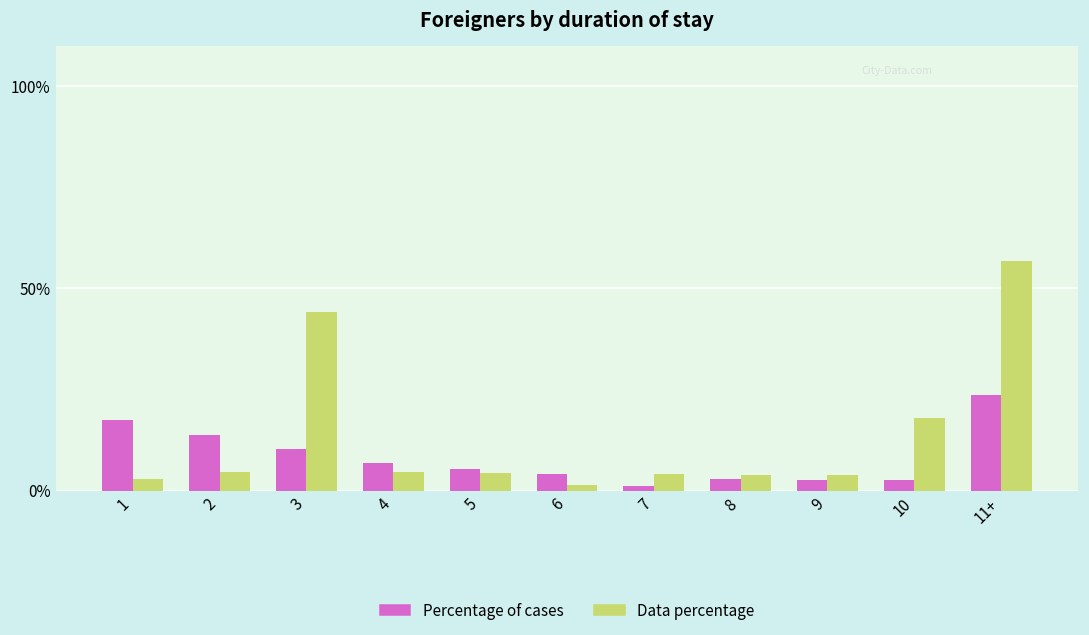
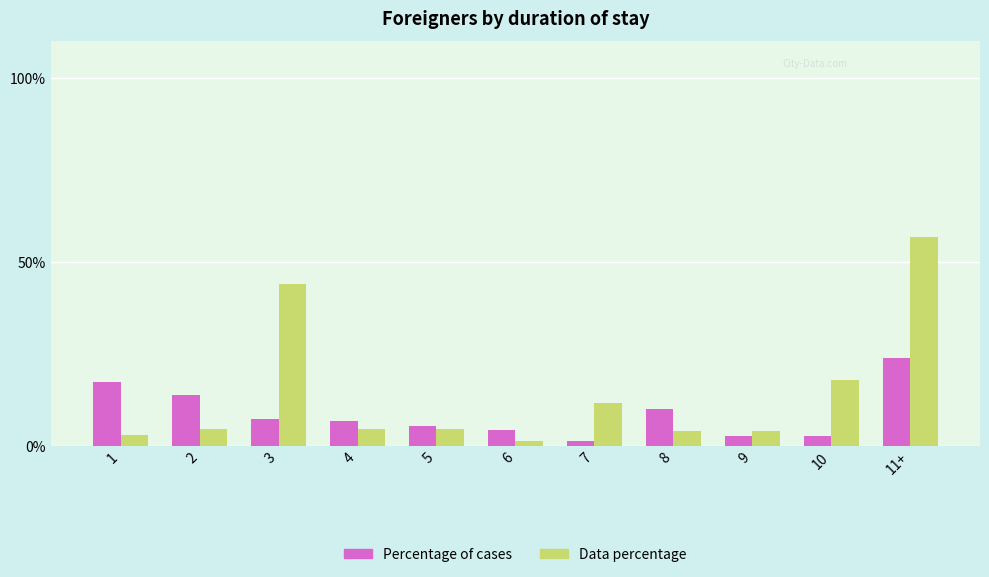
Percentage of cases, 3: 10% -> 7%
Data percentage, 7: 4% -> 12%
Percentage of cases, 8: 3% -> 10%
